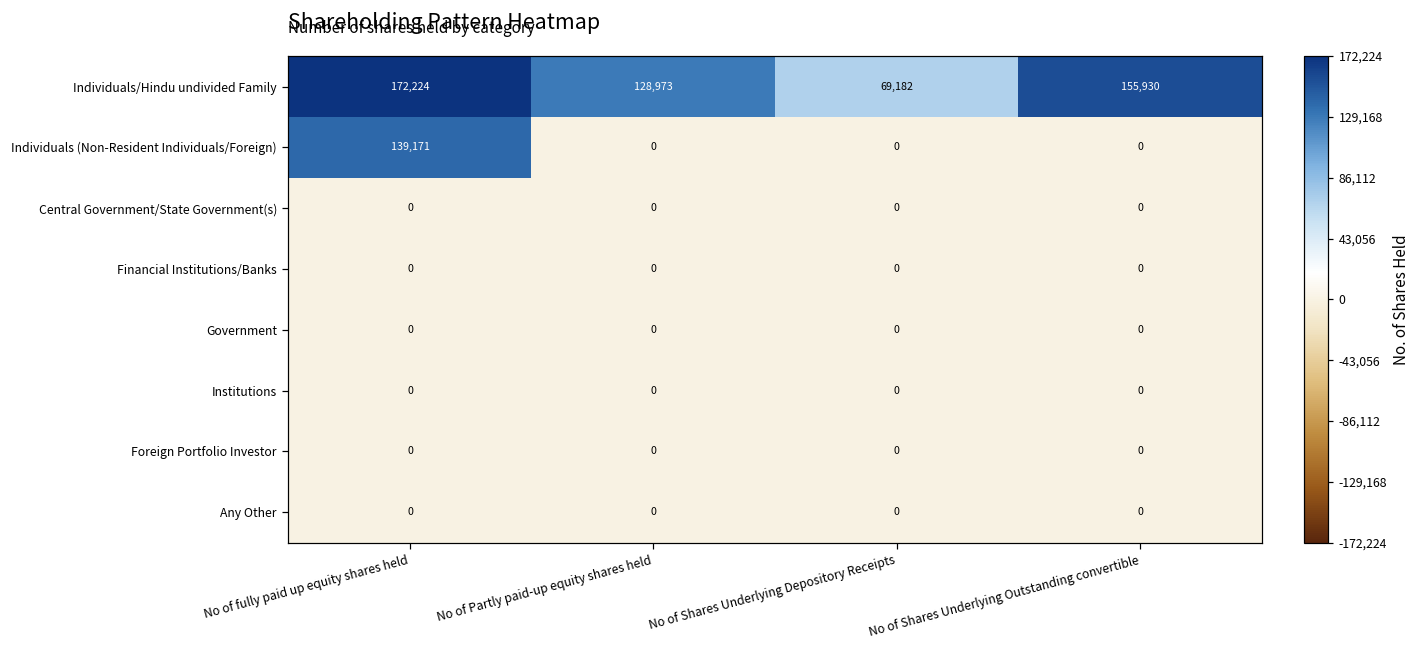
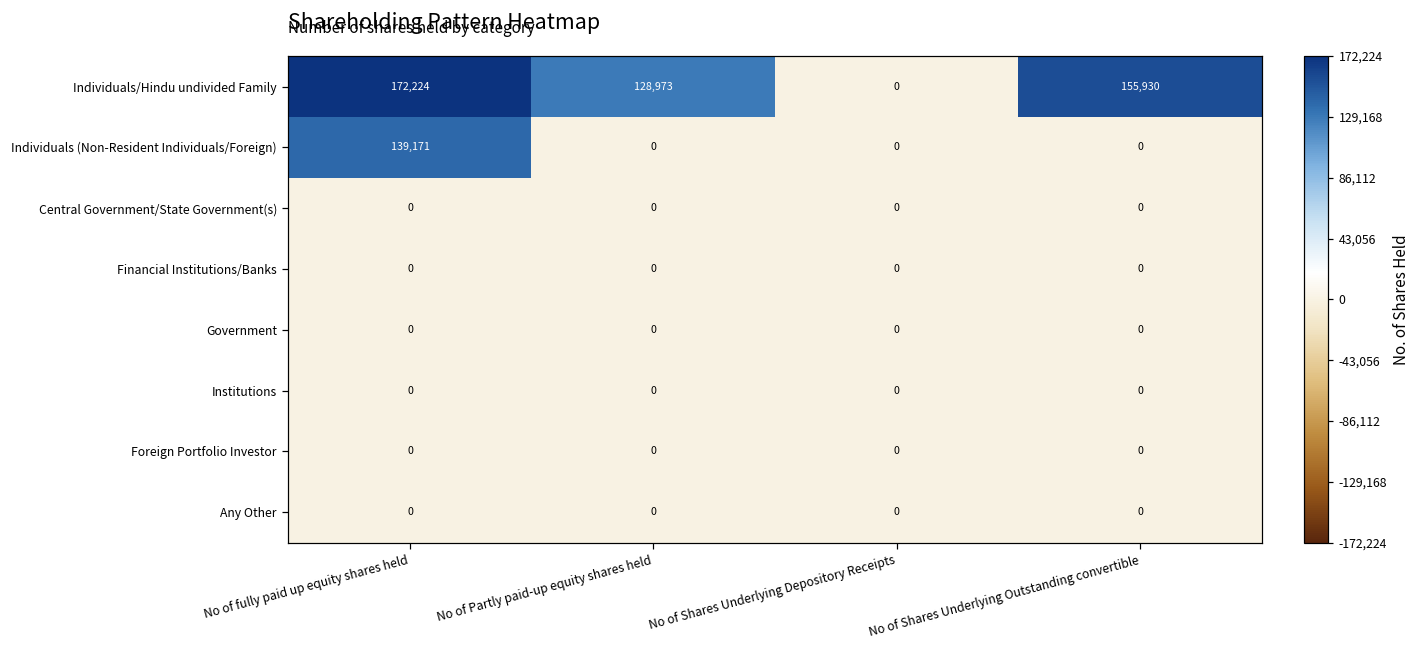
Individuals/Hindu undivided Family, No of Shares Underlying Depository Receipts: 69,182 -> 0
